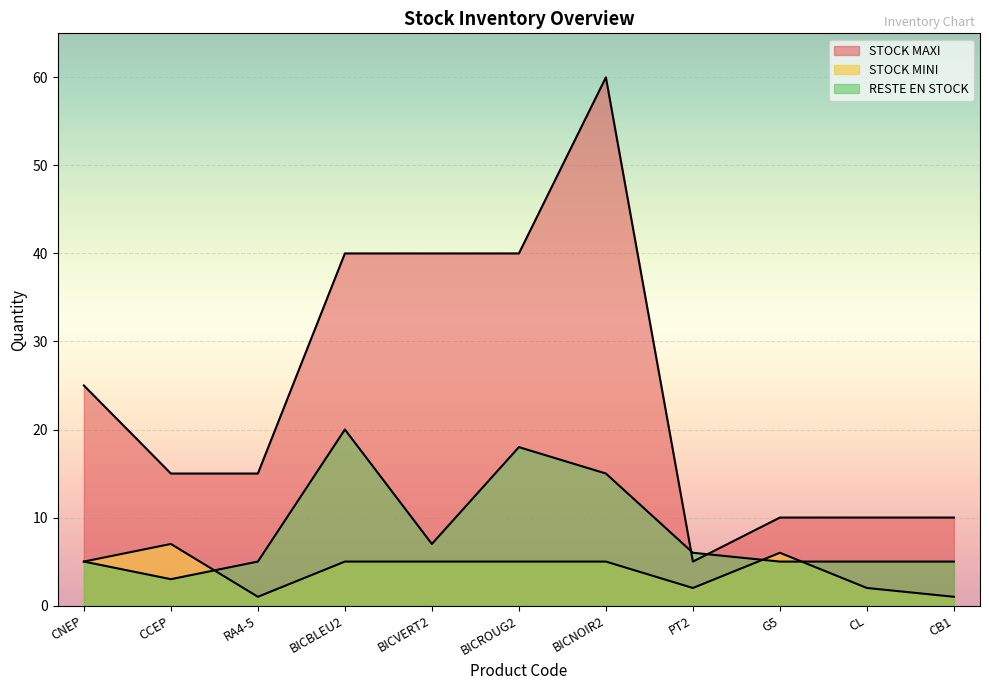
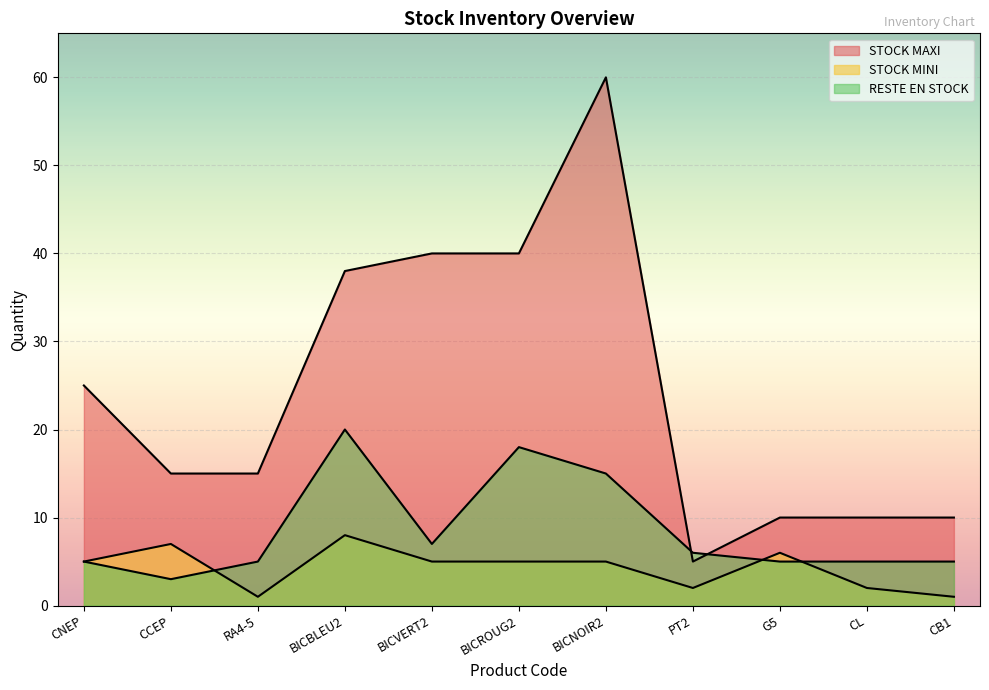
STOCK MAXI, BICBLEU2: 40 -> 38
STOCK MINI, BICBLEU2: 5 -> 8
